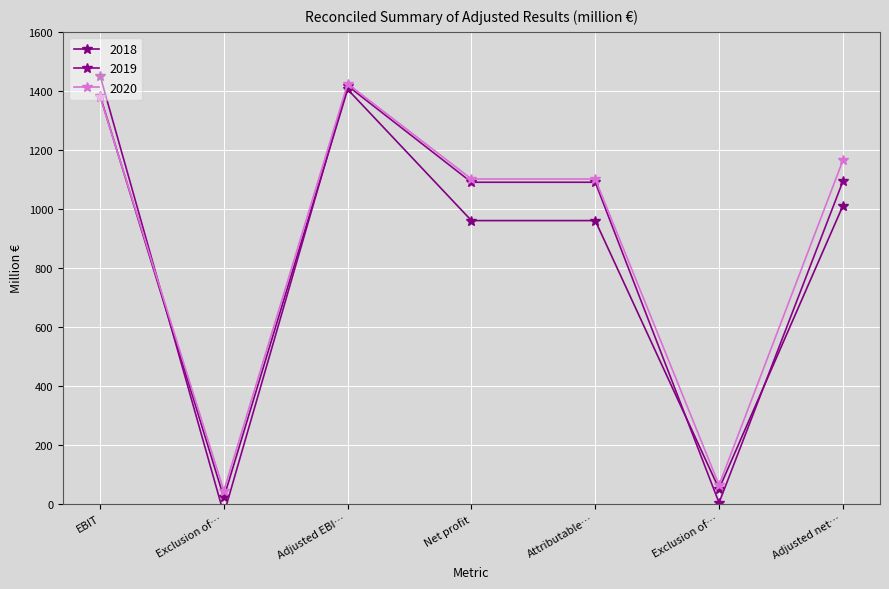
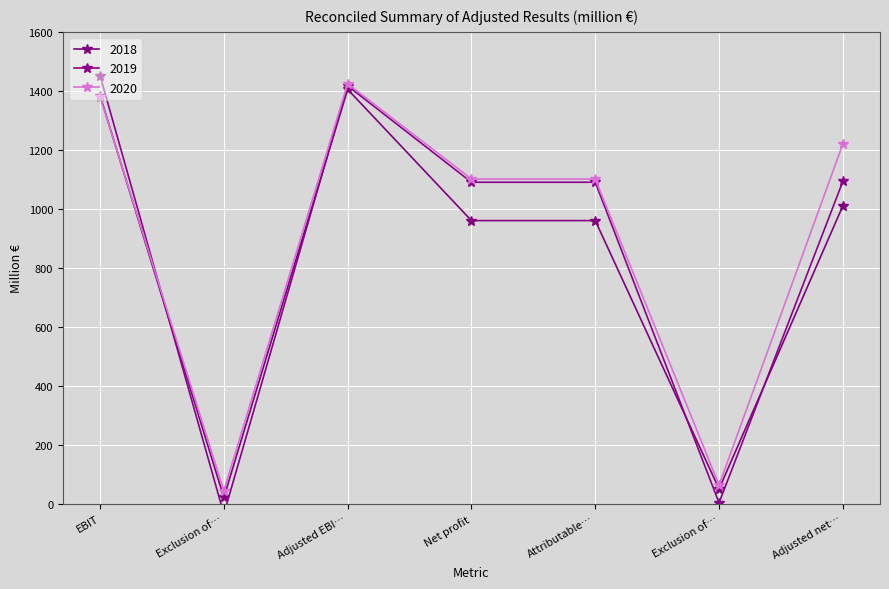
2020, Adjusted net…: 1160 -> 1220
